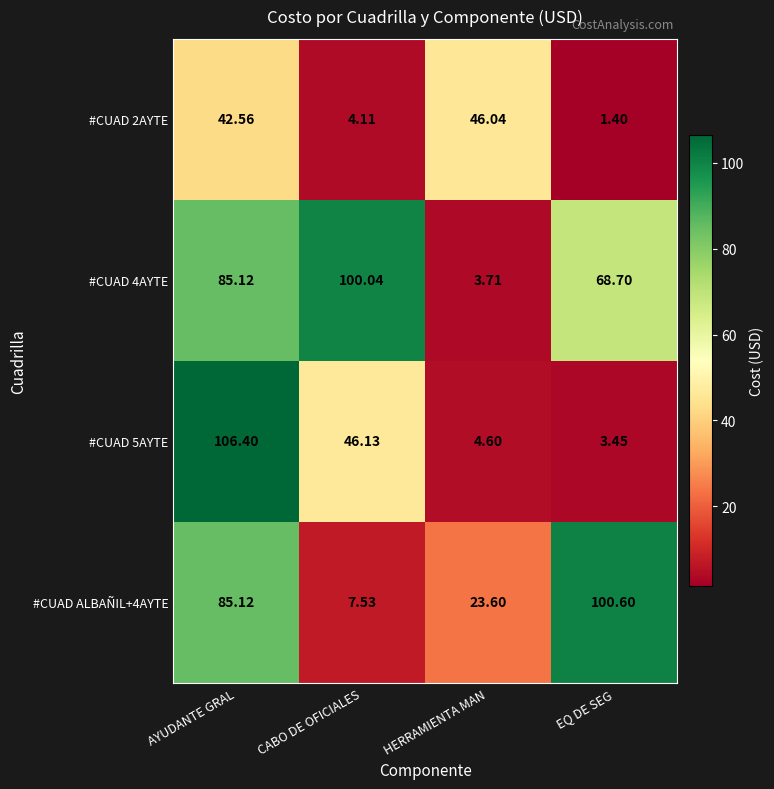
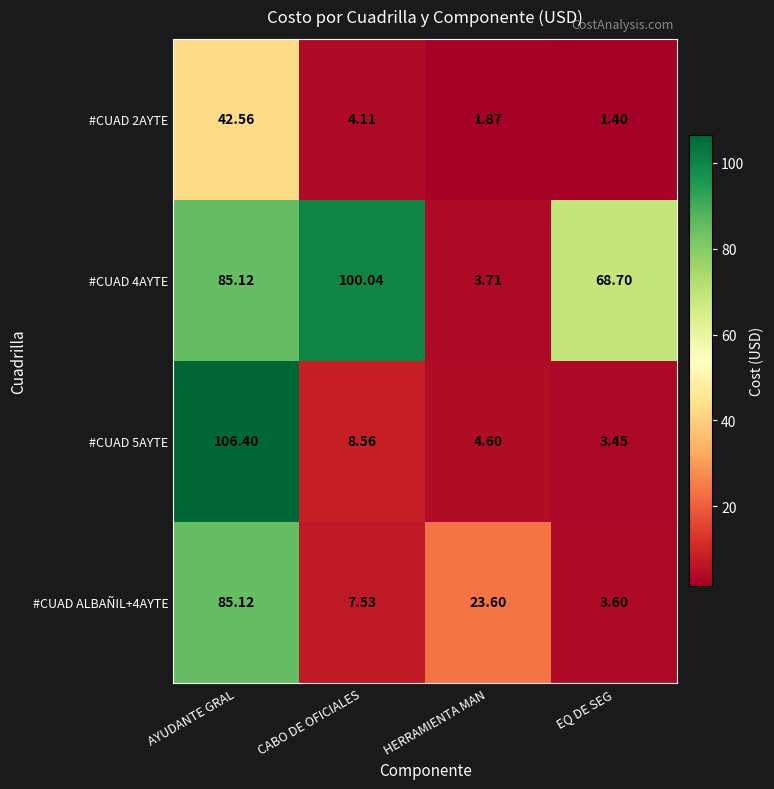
#CUAD 2AYTE, HERRAMIENTA MAN: 46.04 -> 1.87
#CUAD 5AYTE, CABO DE OFICIALES: 46.13 -> 8.56
#CUAD ALBAÑIL+4AYTE, EQ DE SEG: 100.60 -> 3.60
